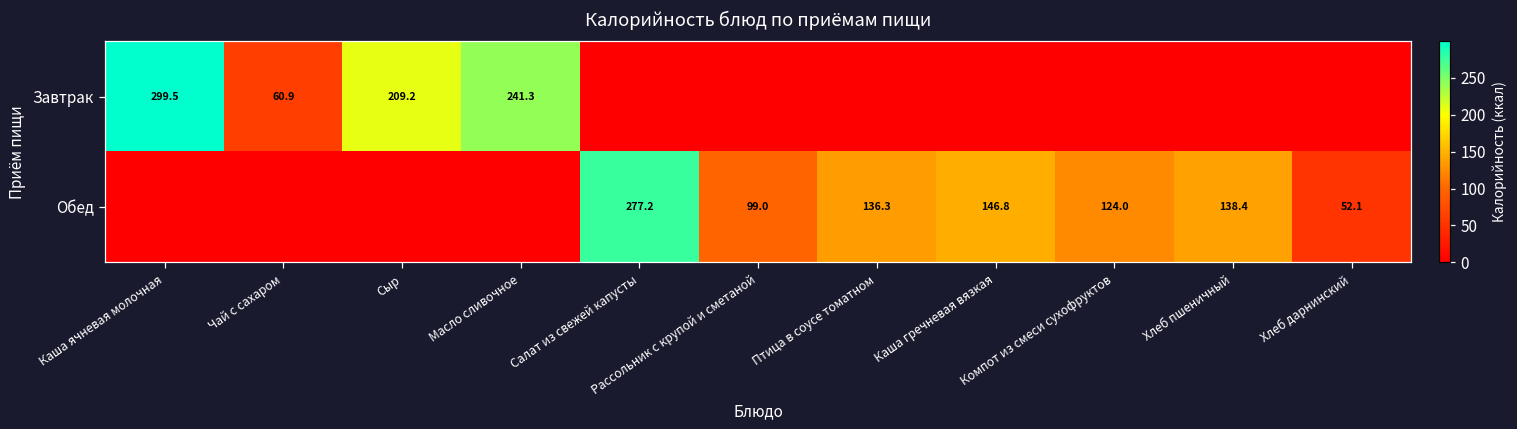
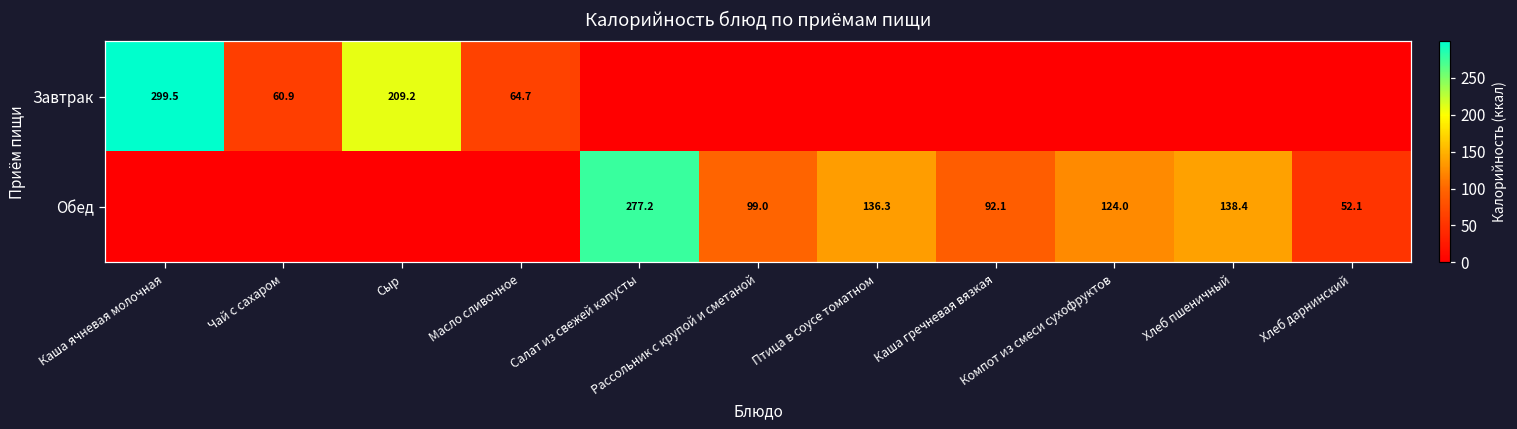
Завтрак, Масло сливочное: 241.3 -> 64.7
Обед, Каша гречневая вязкая: 146.8 -> 92.1
